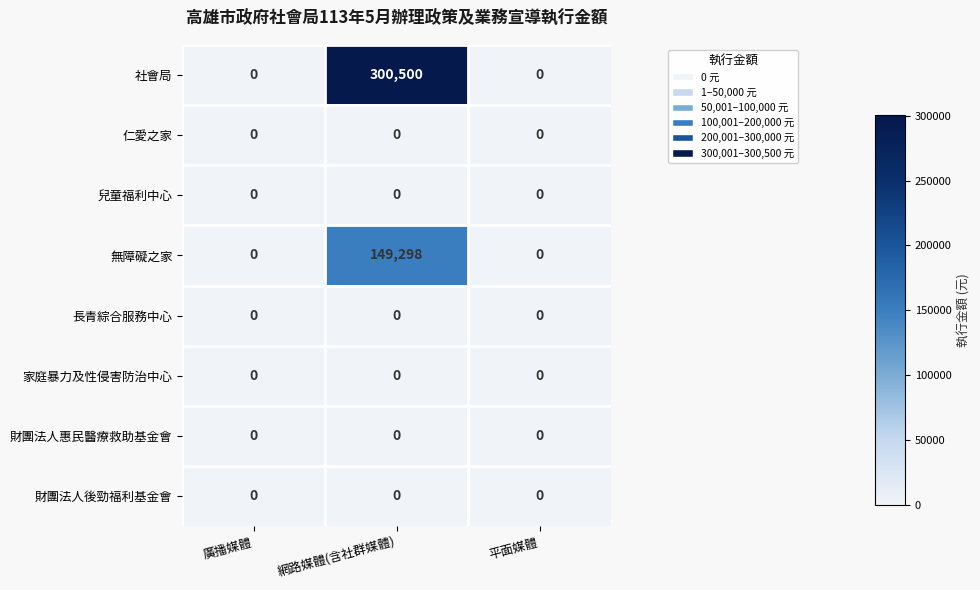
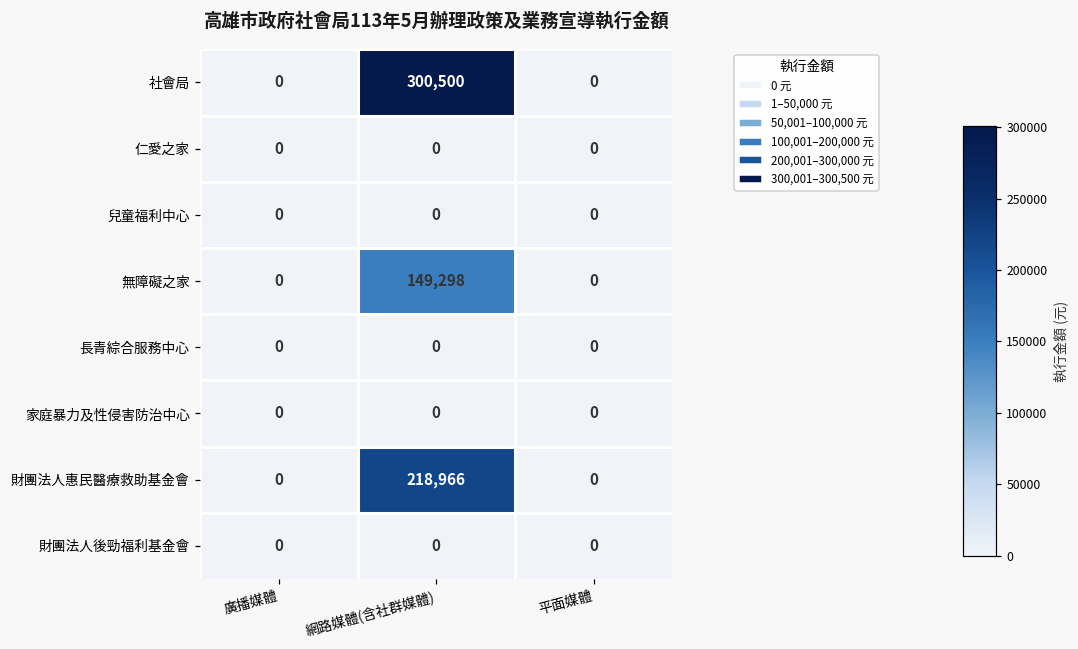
財團法人惠民醫療救助基金會, 網路媒體(含社群媒體): 0 -> 218,966
